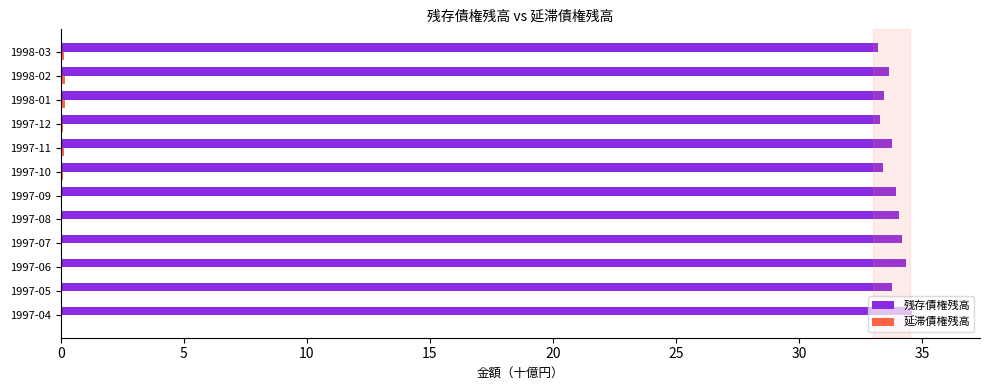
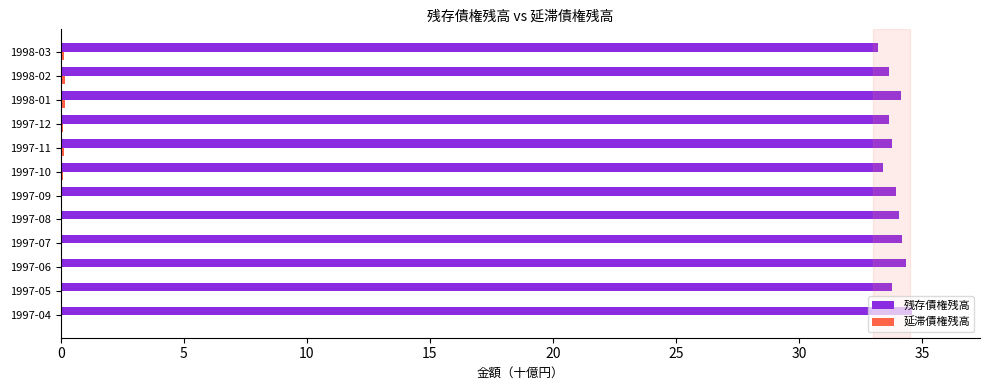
残存債権残高, 1998-01: 33.5 -> 34.1
残存債権残高, 1997-12: 33.3 -> 33.7
